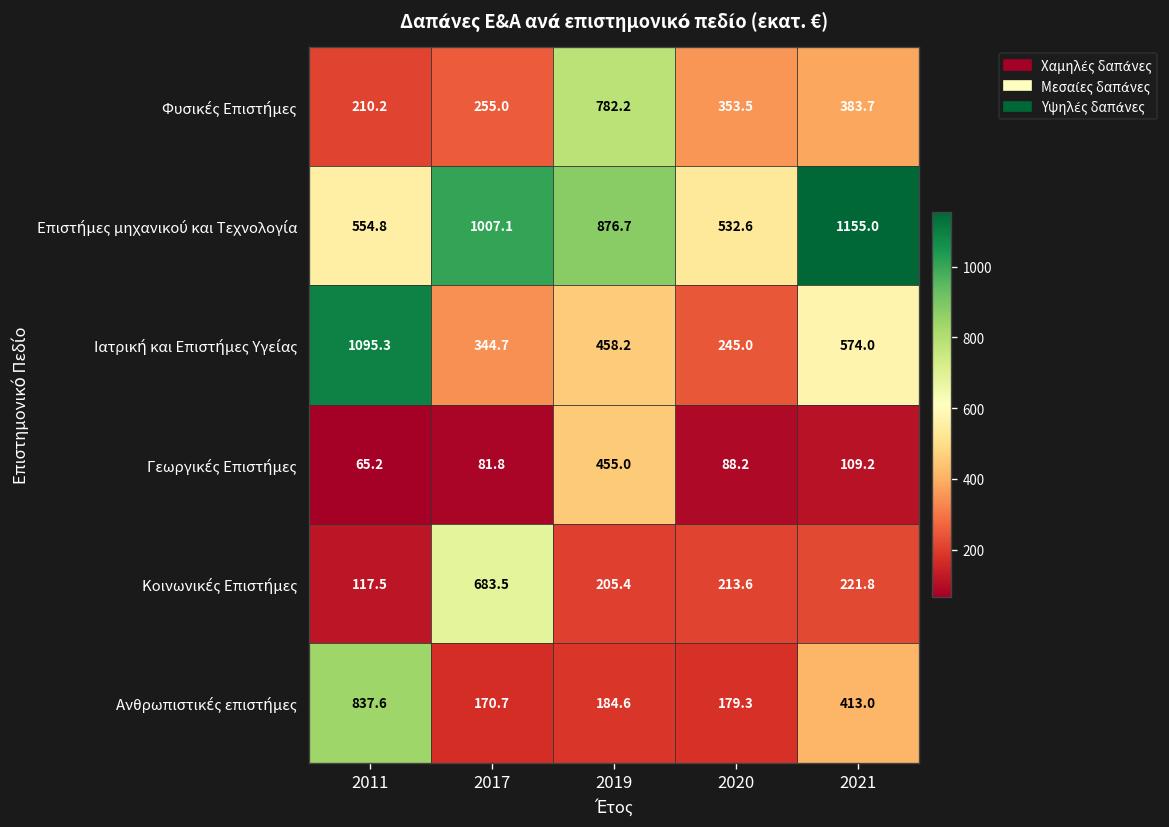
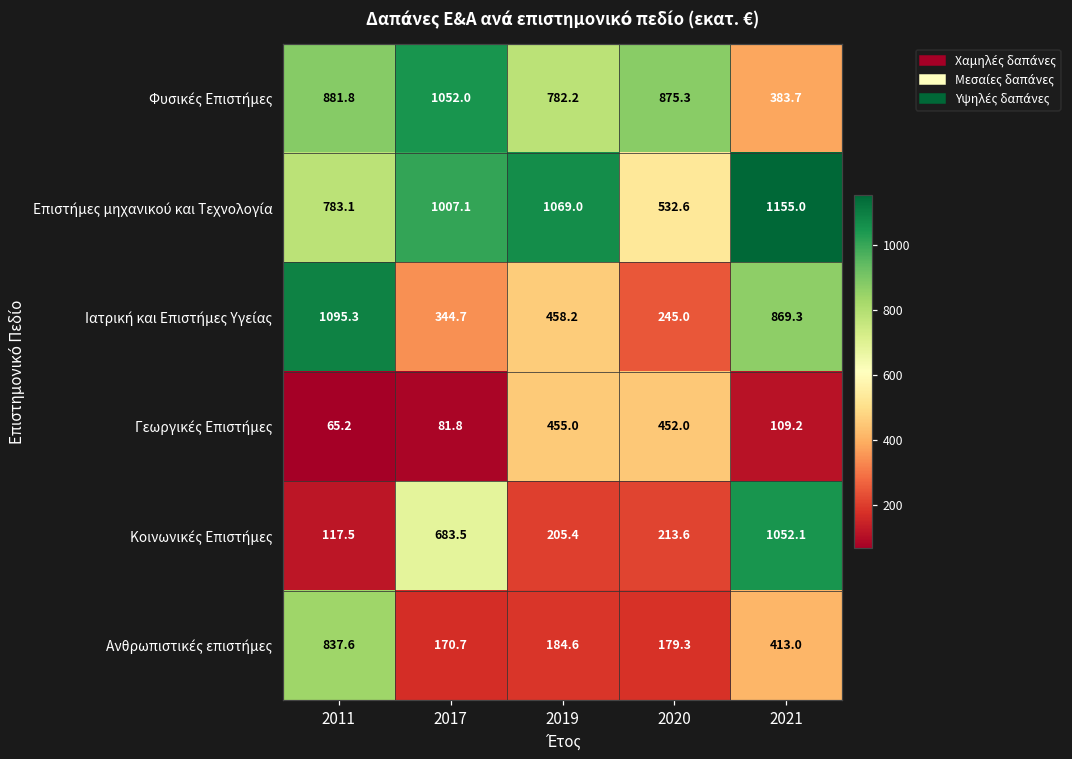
Φυσικές Επιστήμες, 2011: 210.2 -> 881.8
Φυσικές Επιστήμες, 2017: 255.0 -> 1052.0
Φυσικές Επιστήμες, 2020: 353.5 -> 875.3
Επιστήμες μηχανικού και Τεχνολογία, 2011: 554.8 -> 783.1
Επιστήμες μηχανικού και Τεχνολογία, 2019: 876.7 -> 1069.0
Ιατρική και Επιστήμες Υγείας, 2021: 574.0 -> 869.3
Γεωργικές Επιστήμες, 2020: 88.2 -> 452.0
Κοινωνικές Επιστήμες, 2021: 221.8 -> 1052.1
